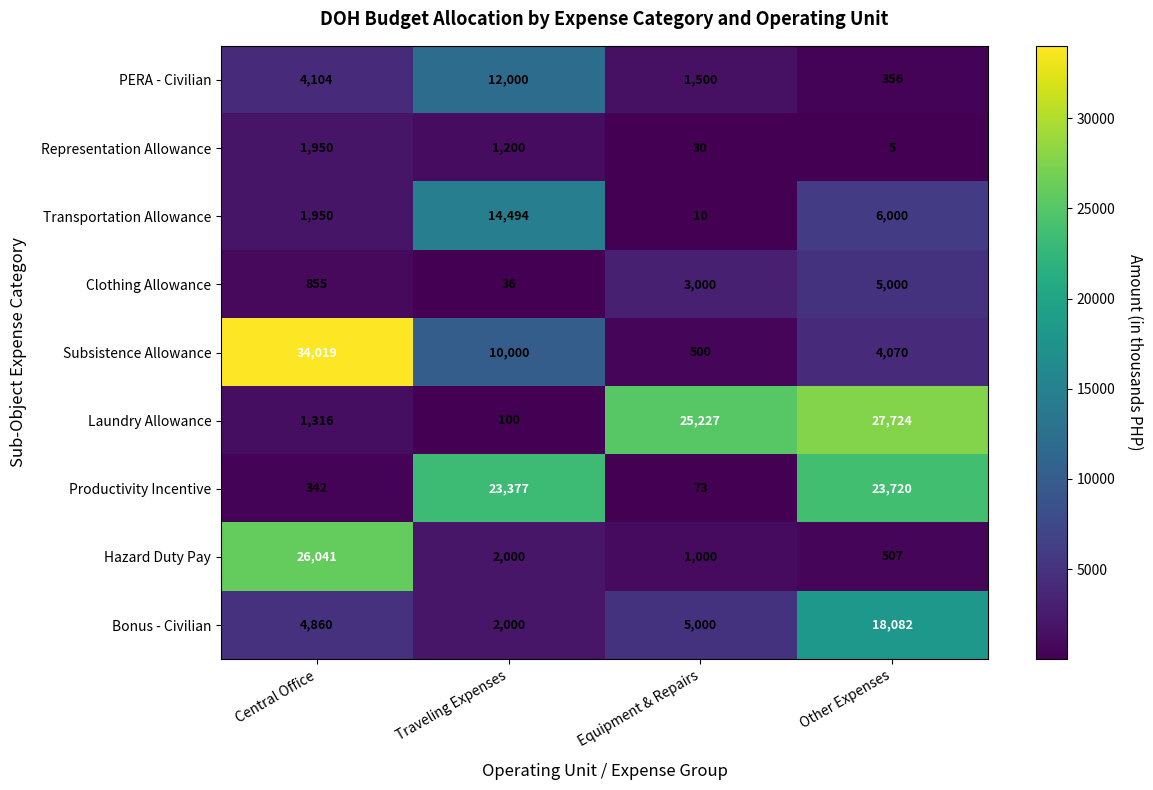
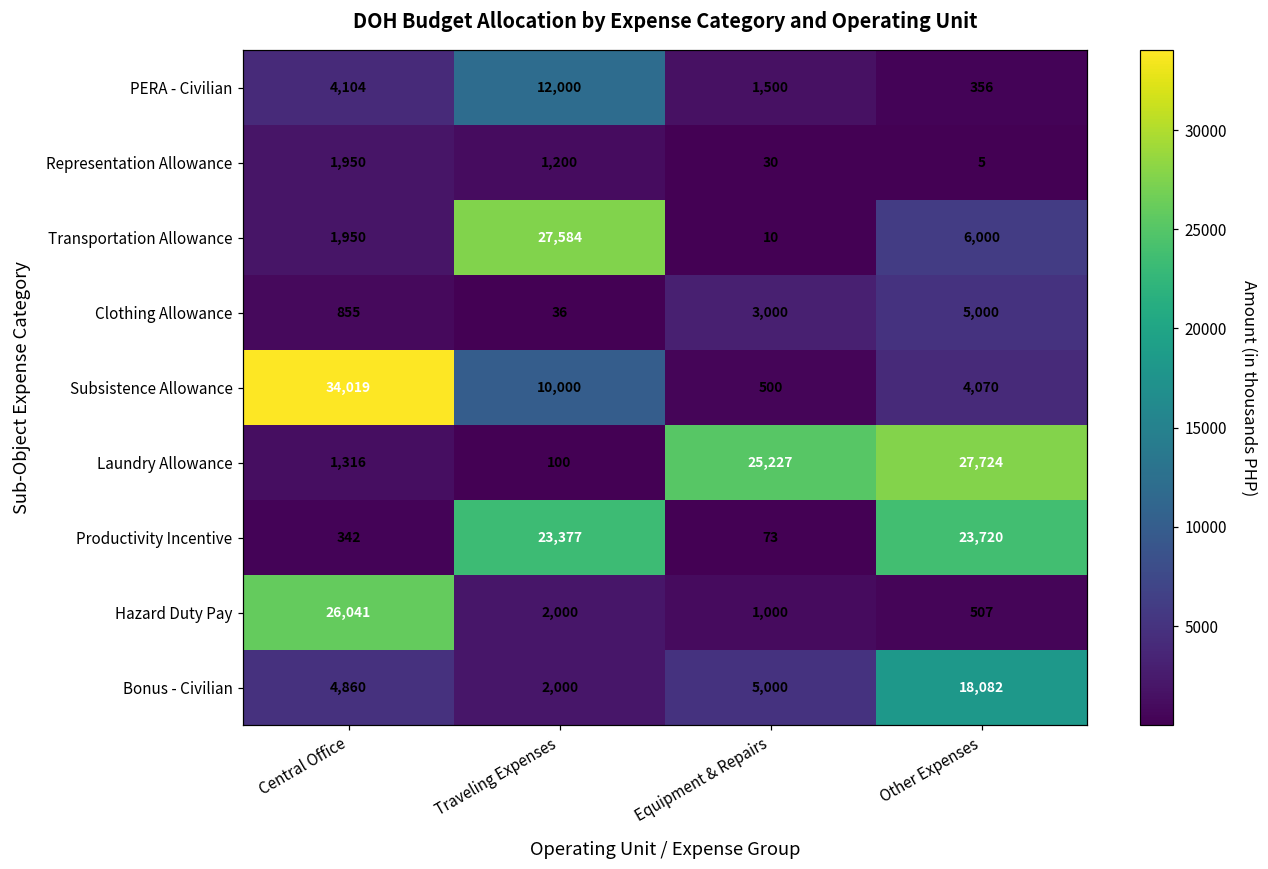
Transportation Allowance, Traveling Expenses: 14,494 -> 27,584
